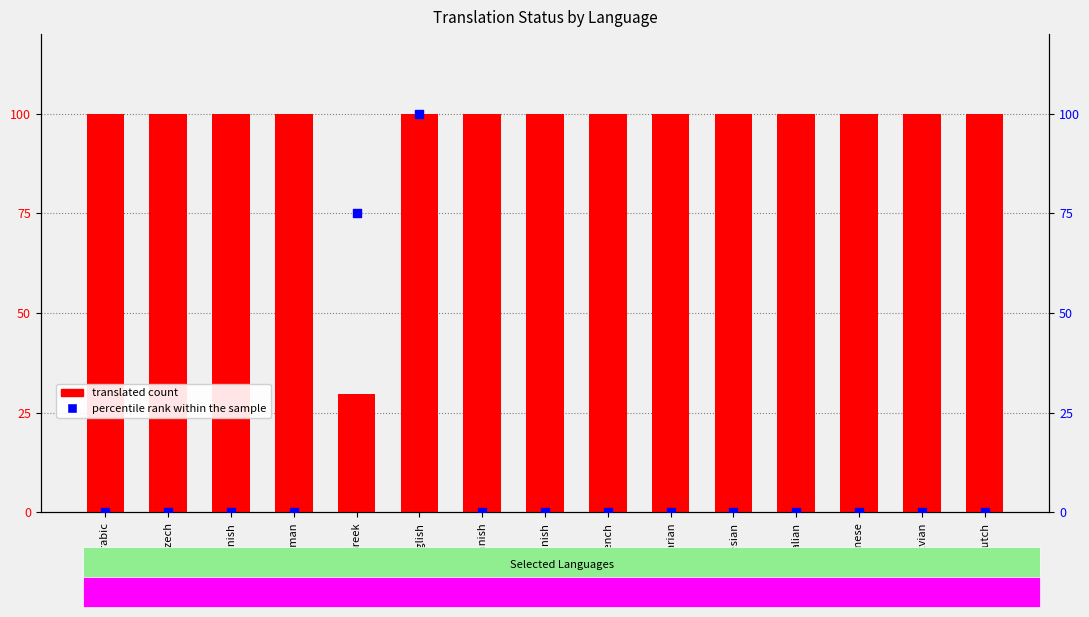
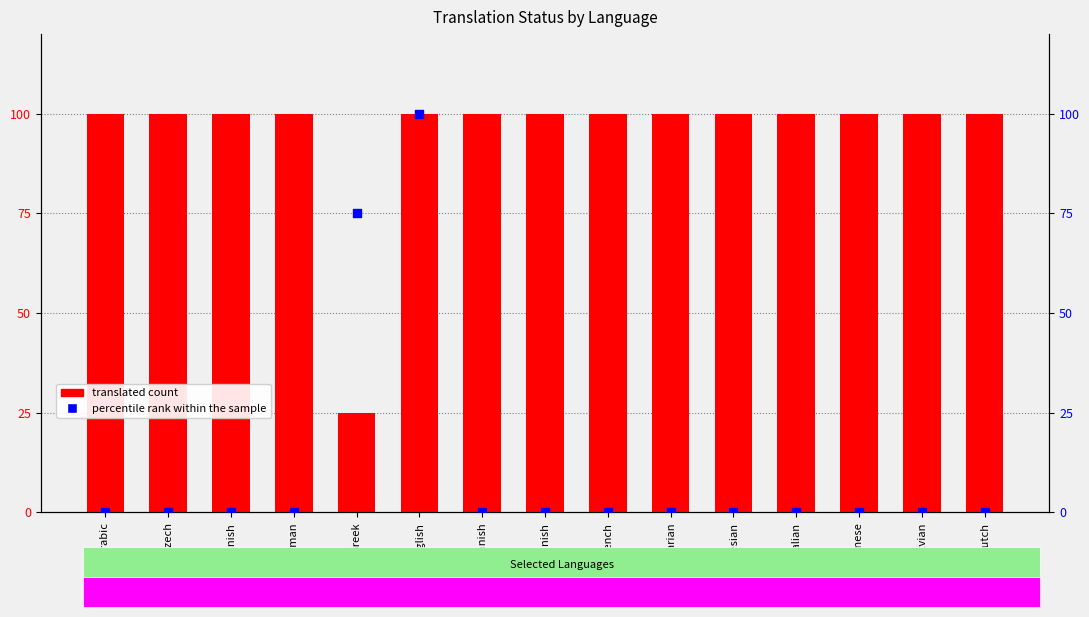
translated count, Greek: 30 -> 25
